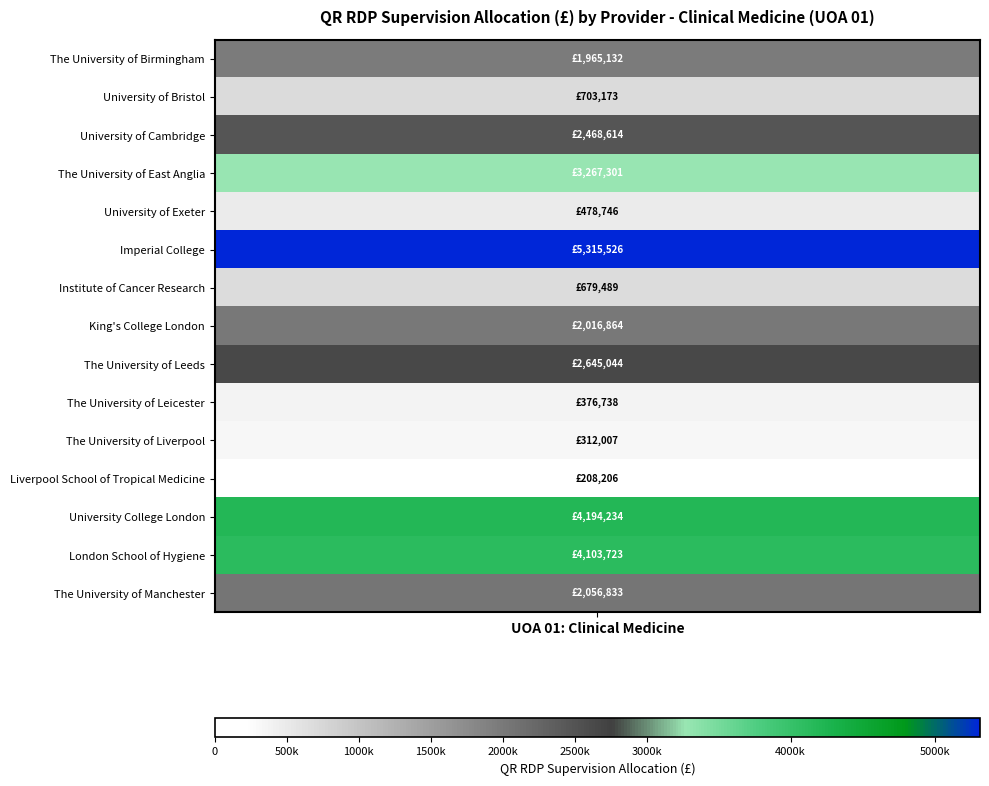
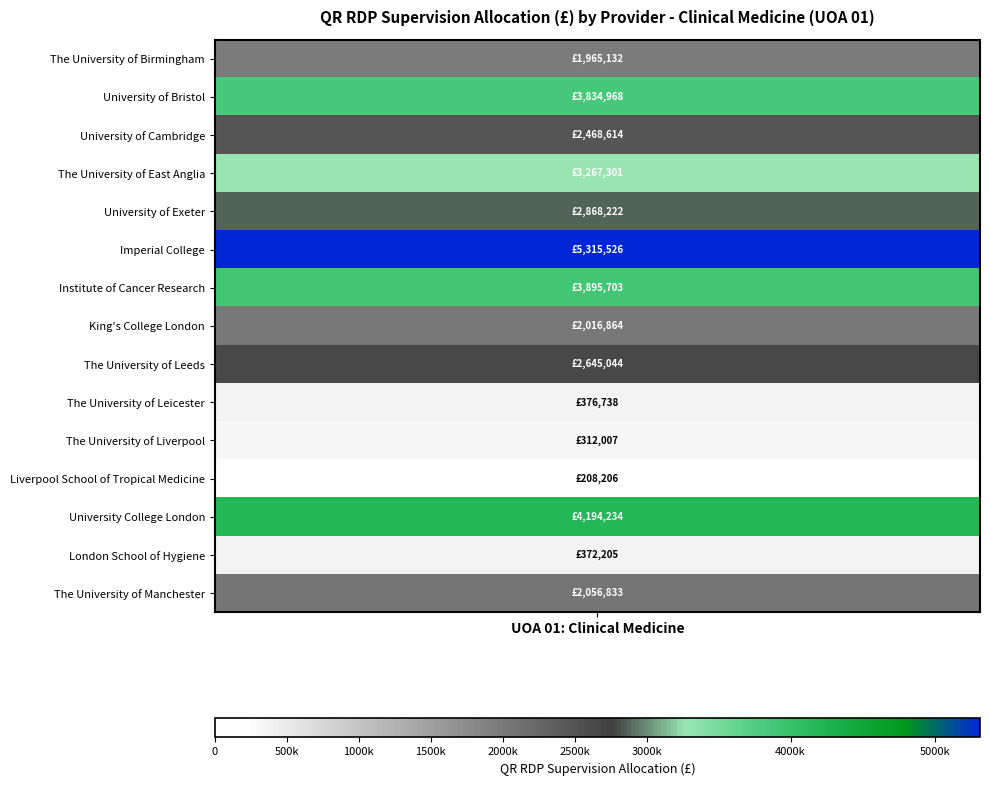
University of Bristol, UOA 01: Clinical Medicine: £703,173 -> £3,834,968
University of Exeter, UOA 01: Clinical Medicine: £478,746 -> £2,868,222
Institute of Cancer Research, UOA 01: Clinical Medicine: £679,489 -> £3,895,703
London School of Hygiene, UOA 01: Clinical Medicine: £4,103,723 -> £372,205
